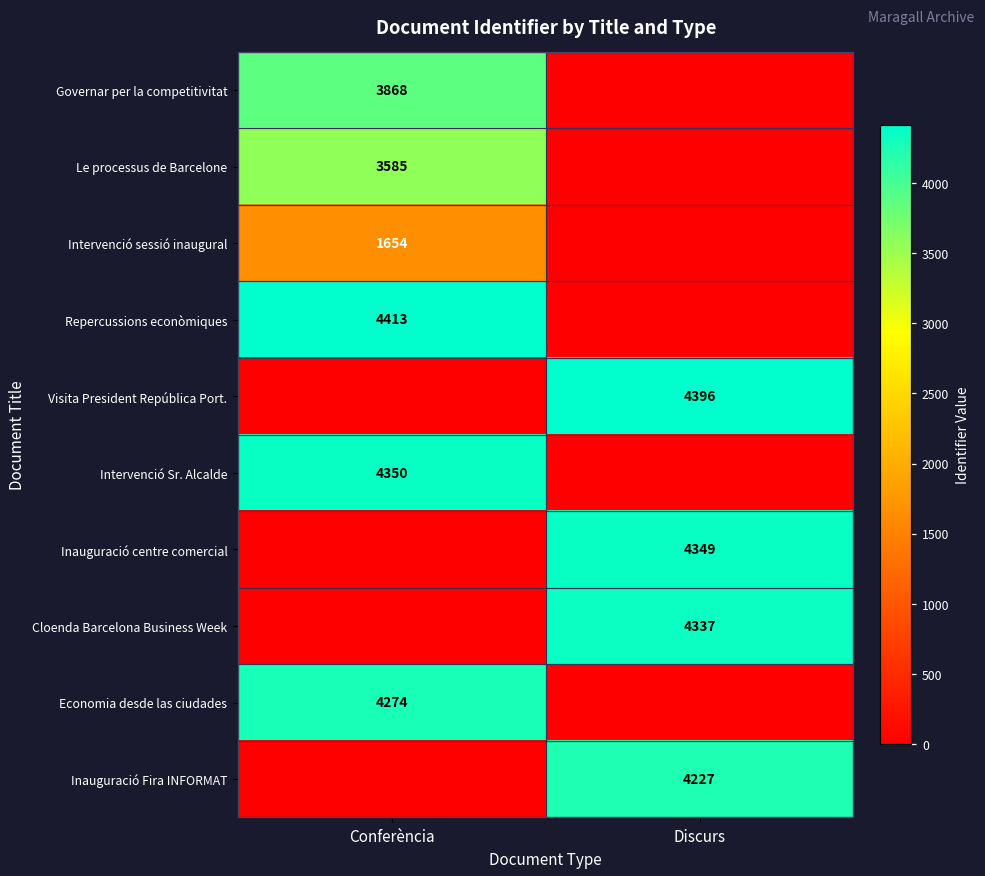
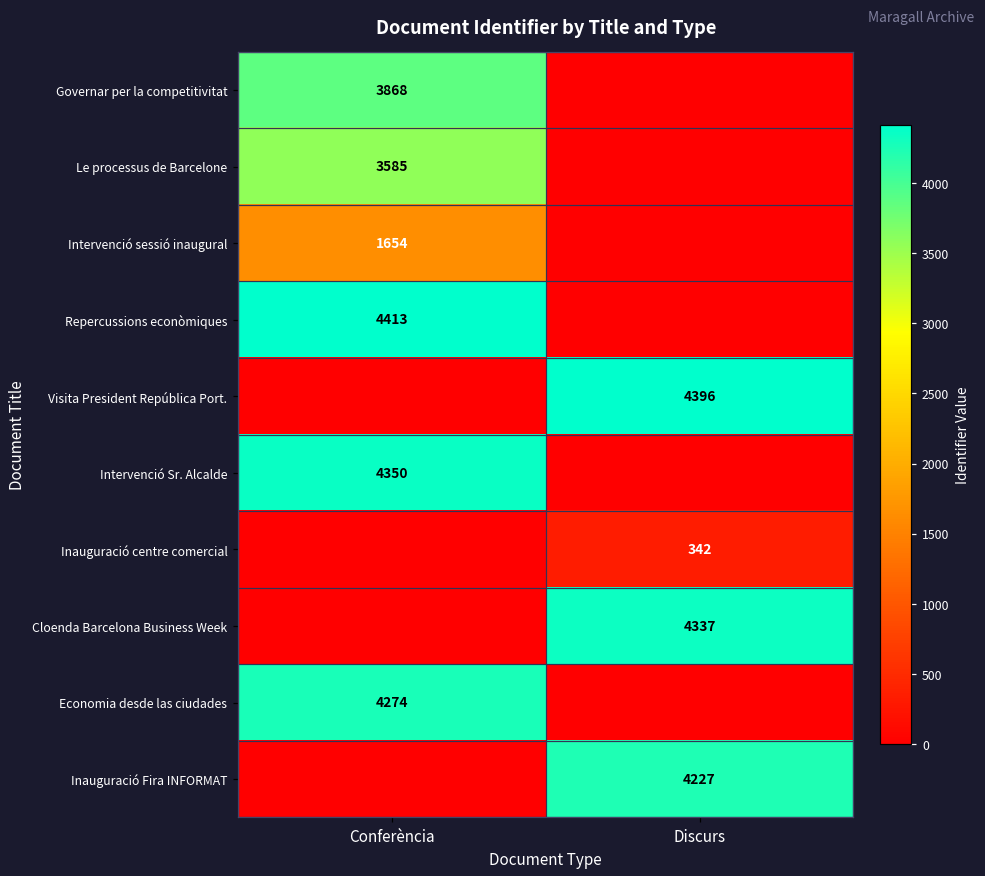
Inauguració centre comercial, Discurs: 4349 -> 342
